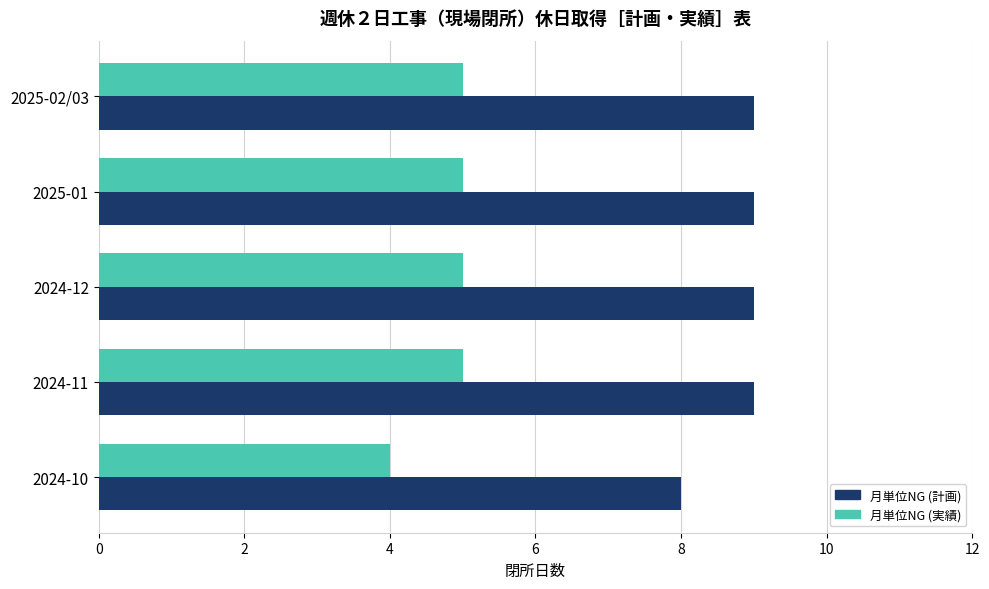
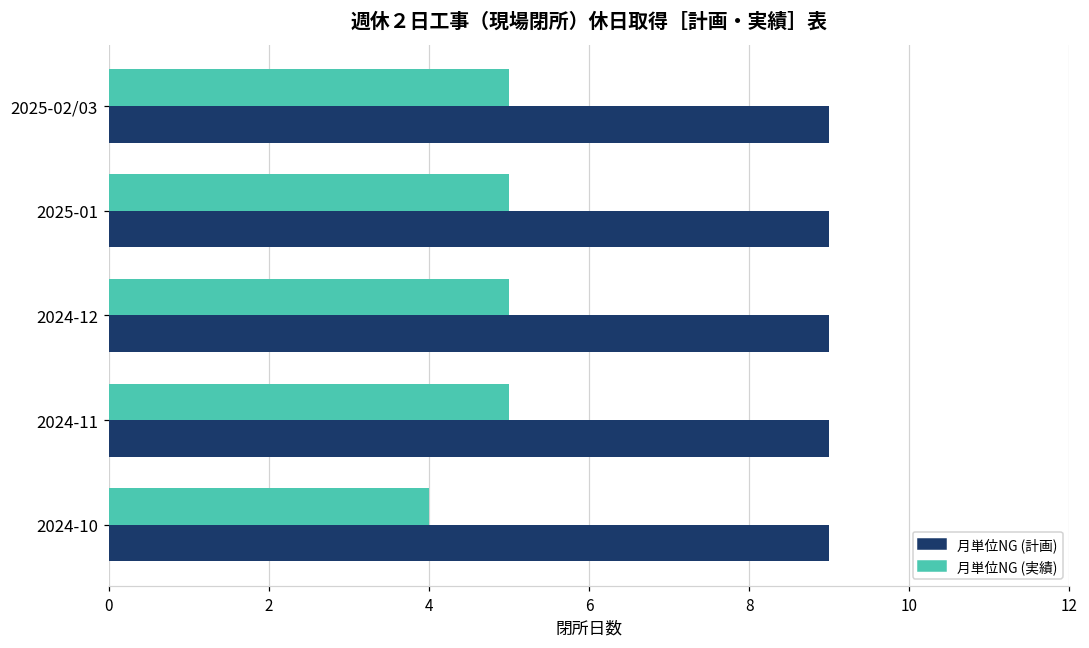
月単位NG (計画), 2024-10: 8 -> 9
